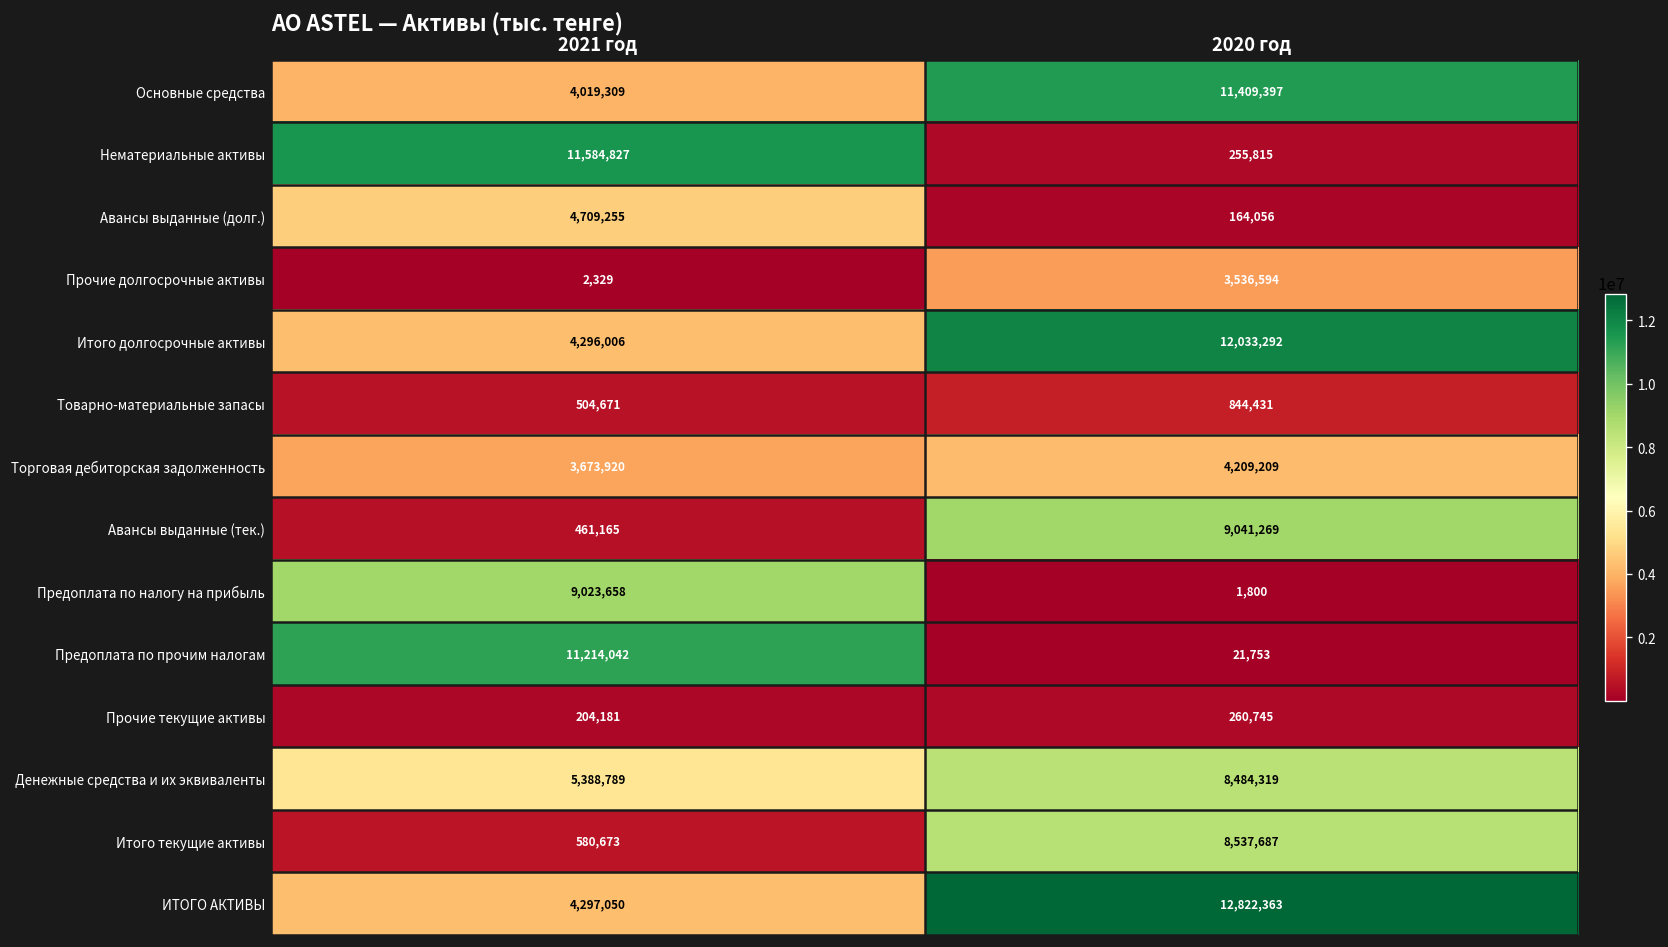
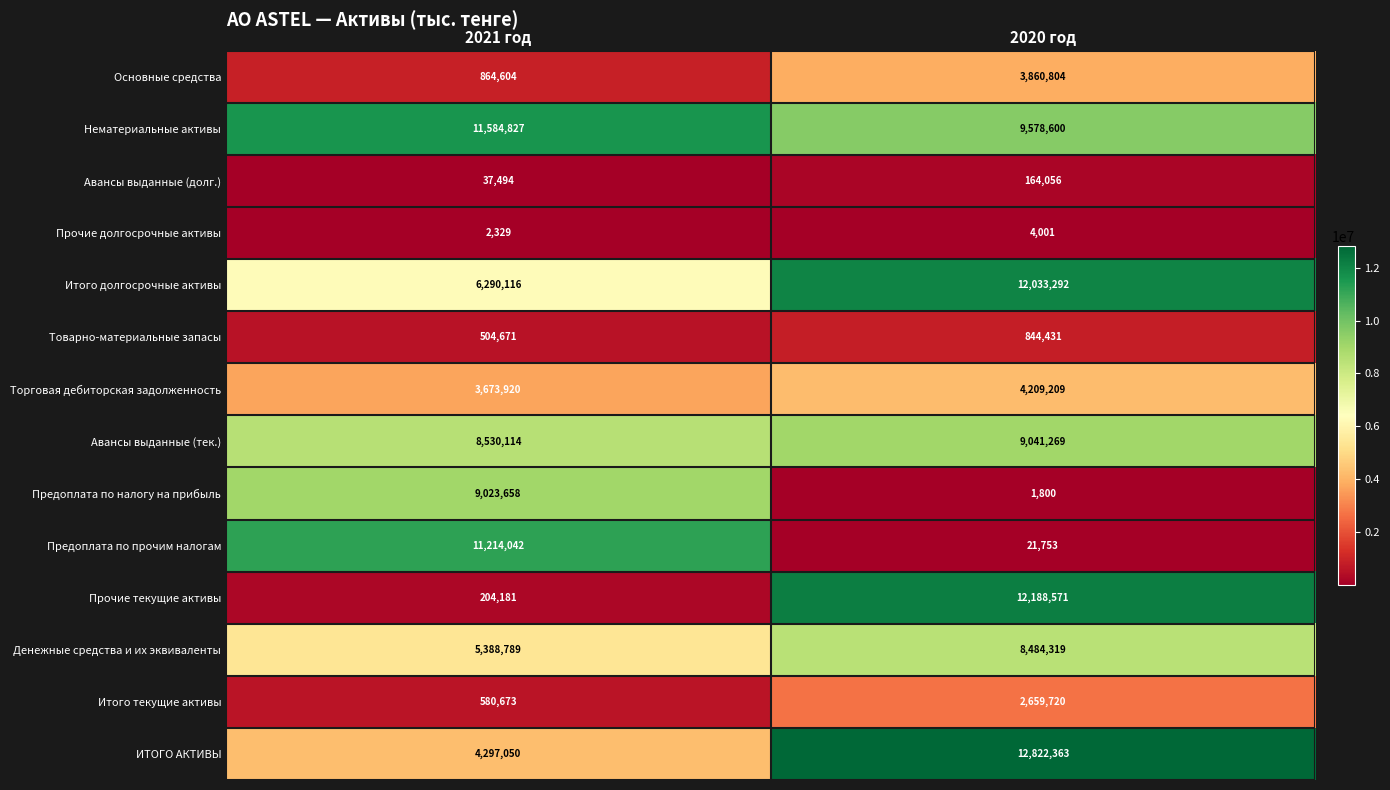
Основные средства, 2021 год: 4,019,309 -> 864,604
Основные средства, 2020 год: 11,409,397 -> 3,860,804
Нематериальные активы, 2020 год: 255,815 -> 9,578,600
Авансы выданные (долг.), 2021 год: 4,709,255 -> 37,494
Прочие долгосрочные активы, 2020 год: 3,536,594 -> 4,001
Итого долгосрочные активы, 2021 год: 4,296,006 -> 6,290,116
Авансы выданные (тек.), 2021 год: 461,165 -> 8,530,114
Прочие текущие активы, 2020 год: 260,745 -> 12,188,571
Итого текущие активы, 2020 год: 8,537,687 -> 2,659,720
